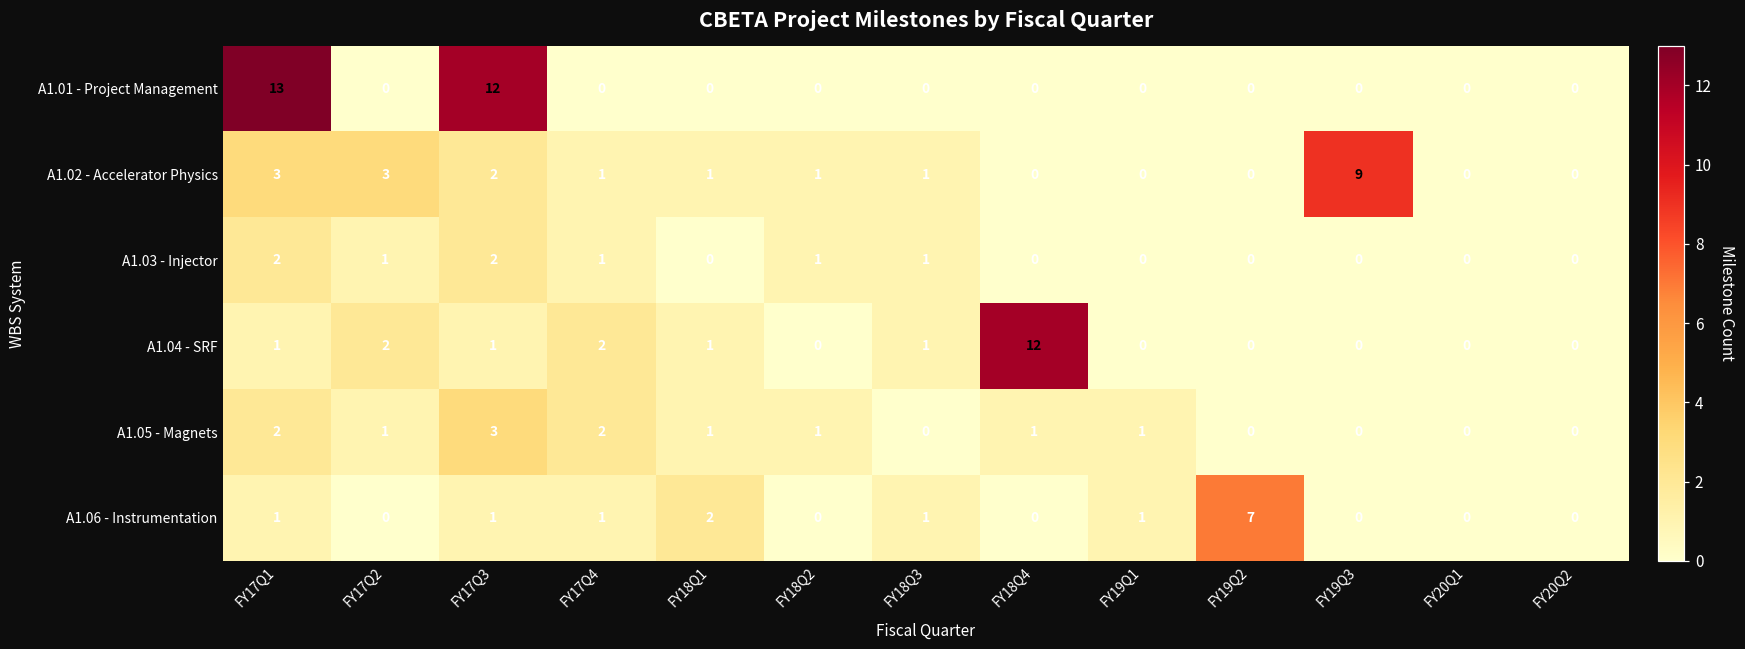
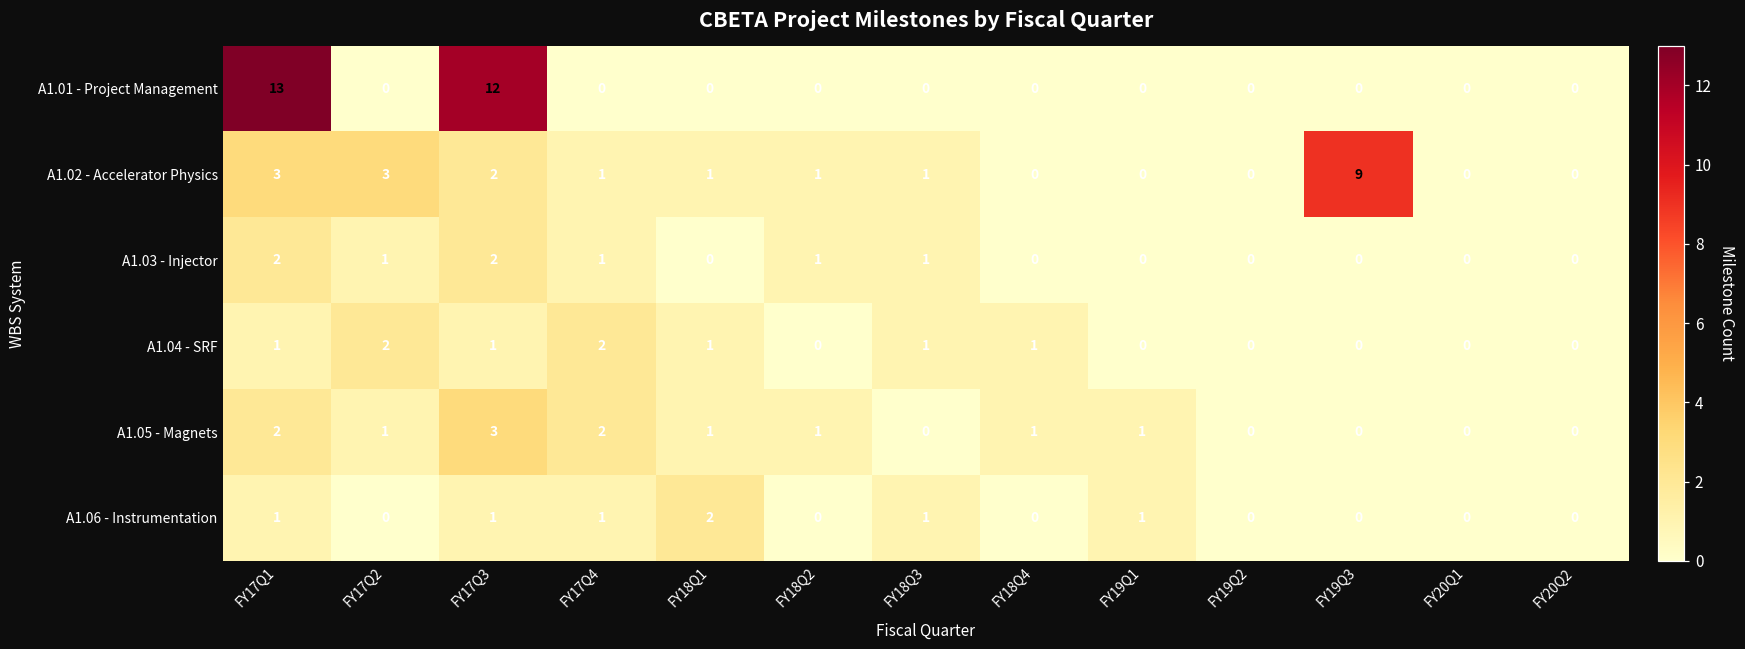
A1.04 - SRF, FY18Q4: 12 -> 1
A1.06 - Instrumentation, FY19Q2: 7 -> 0
